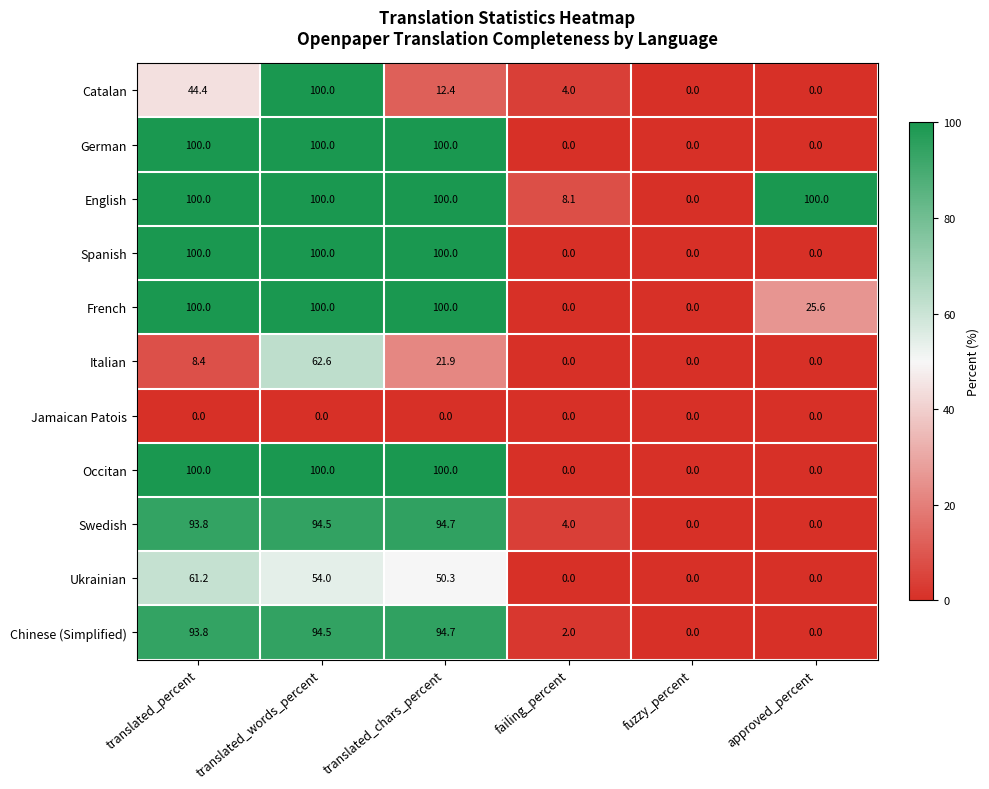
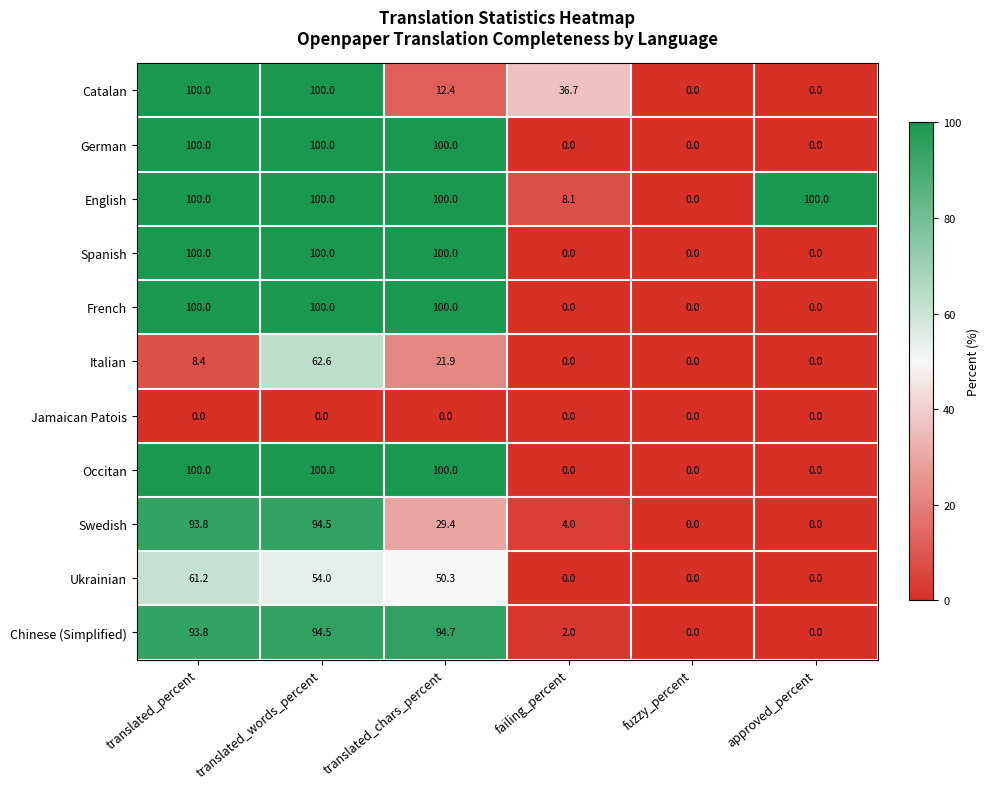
Catalan, translated_percent: 44.4 -> 100.0
Catalan, failing_percent: 4.0 -> 36.7
French, approved_percent: 25.6 -> 0.0
Swedish, translated_chars_percent: 94.7 -> 29.4
